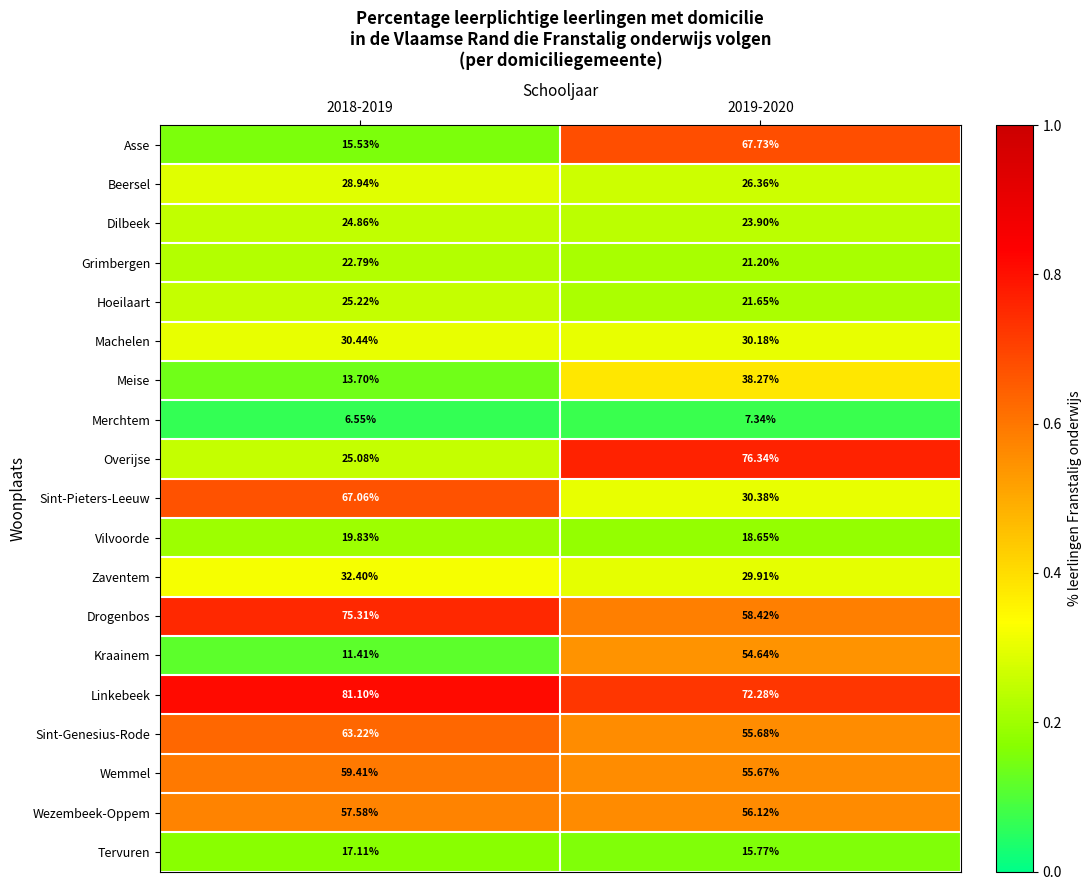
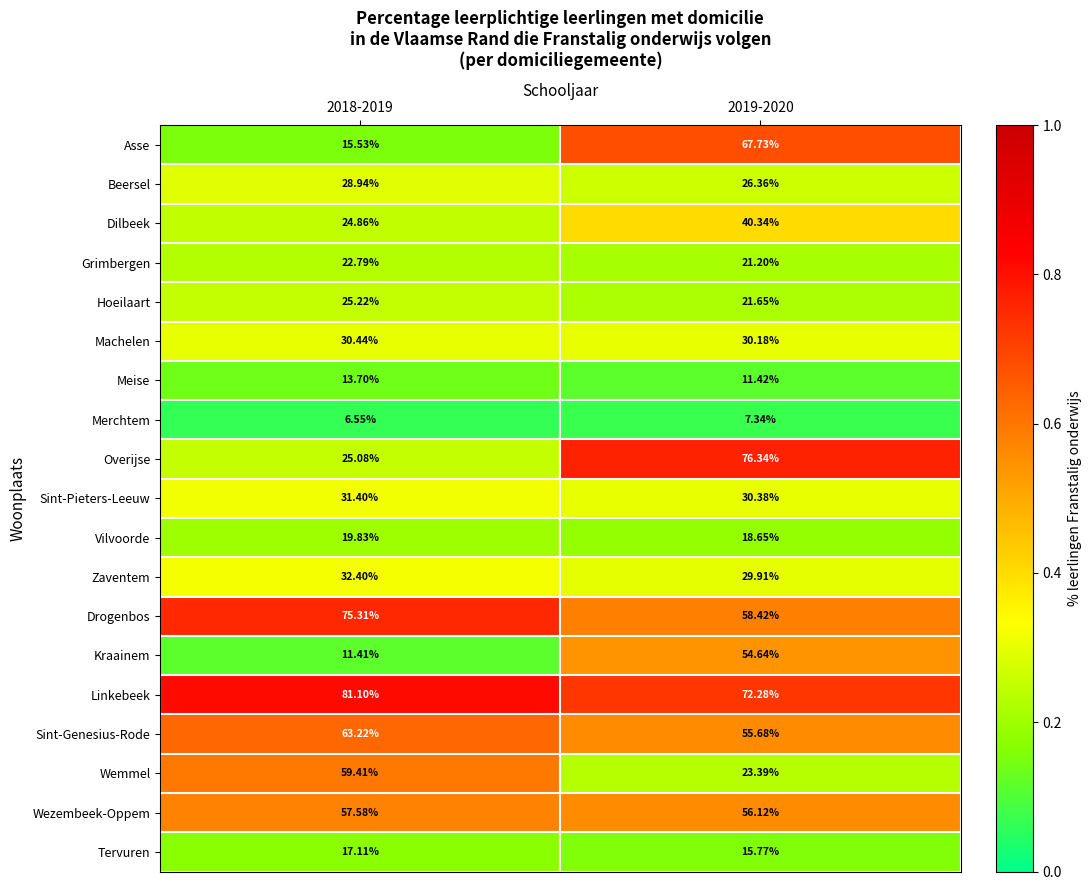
Dilbeek, 2019-2020: 23.90% -> 40.34%
Meise, 2019-2020: 38.27% -> 11.42%
Sint-Pieters-Leeuw, 2018-2019: 67.06% -> 31.40%
Wemmel, 2019-2020: 55.67% -> 23.39%
